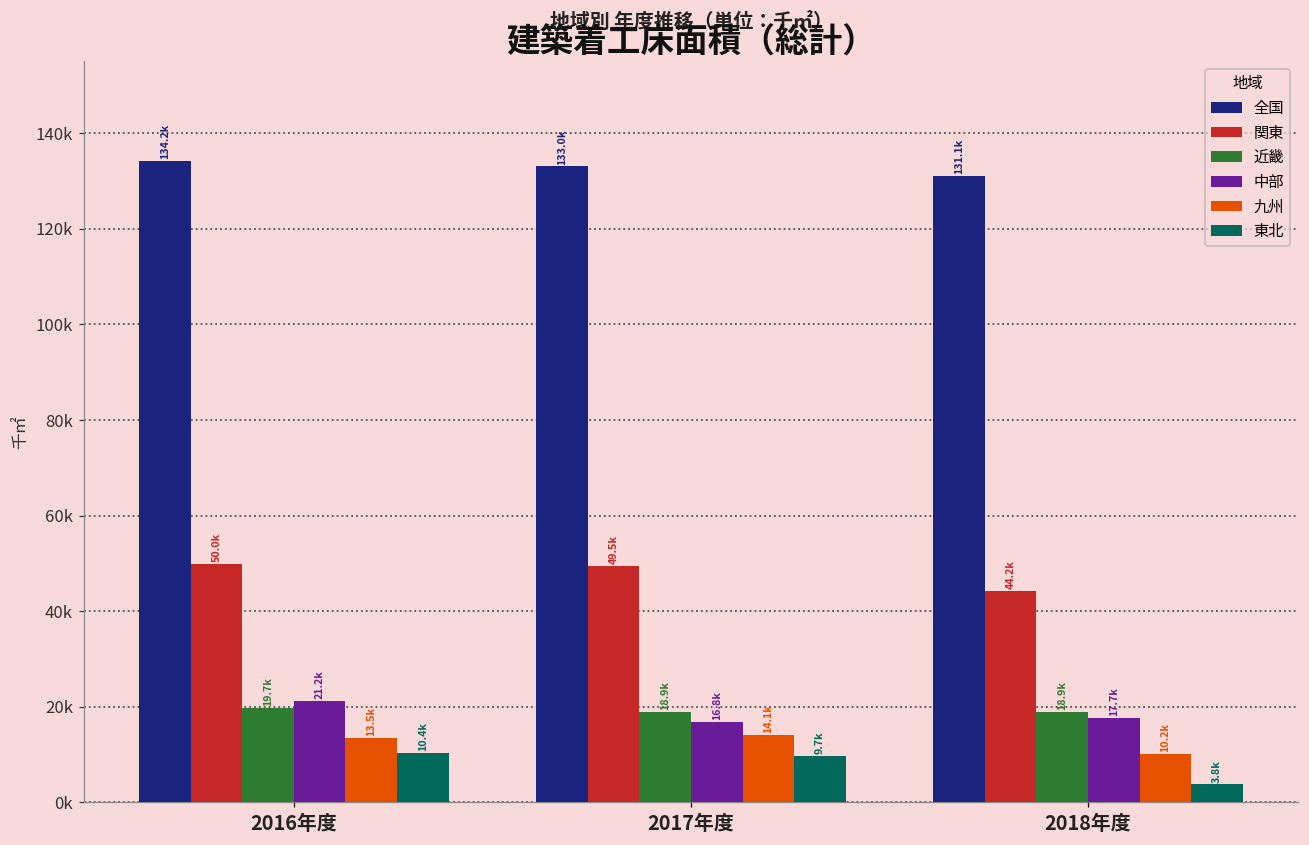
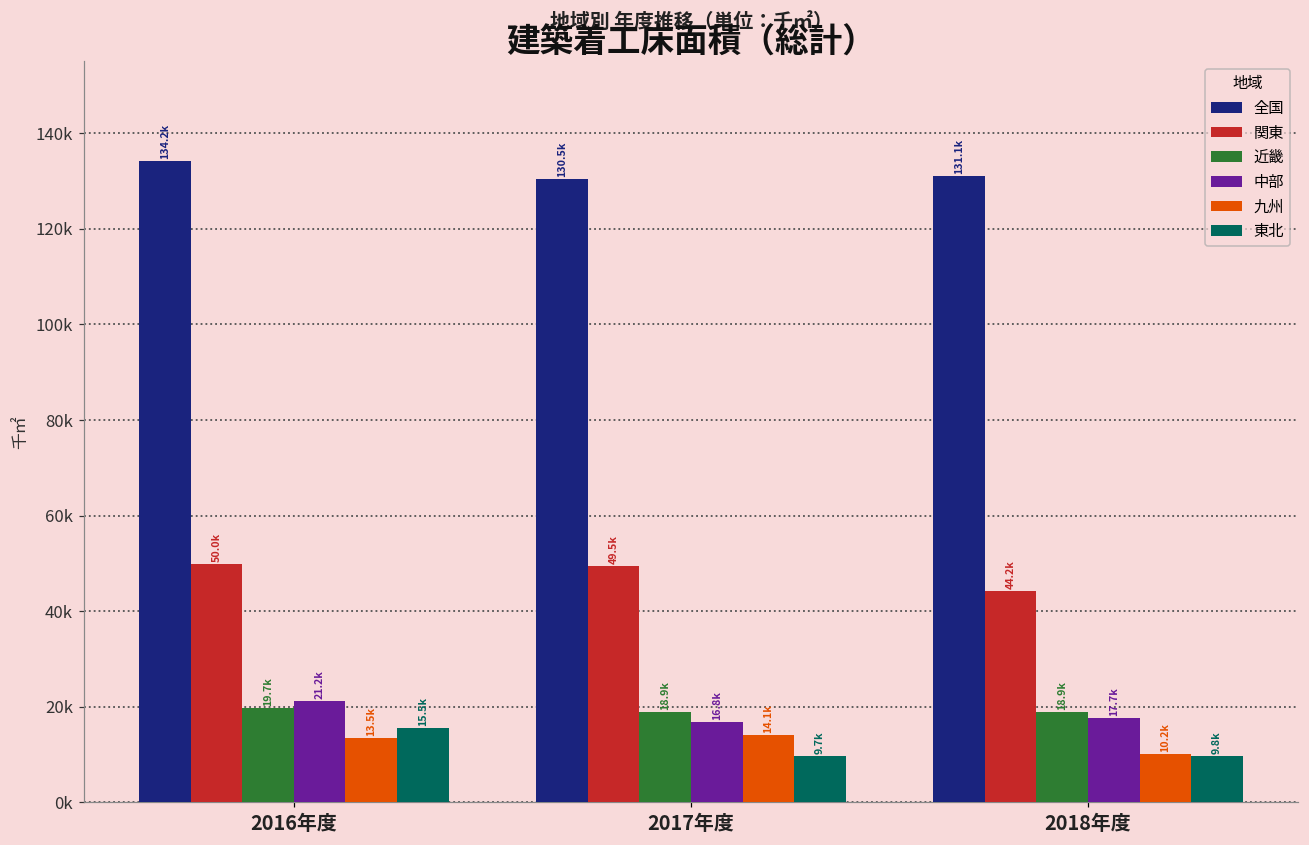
東北, 2016年度: 10.4k -> 15.5k
全国, 2017年度: 133.0k -> 130.5k
東北, 2018年度: 3.8k -> 9.8k
